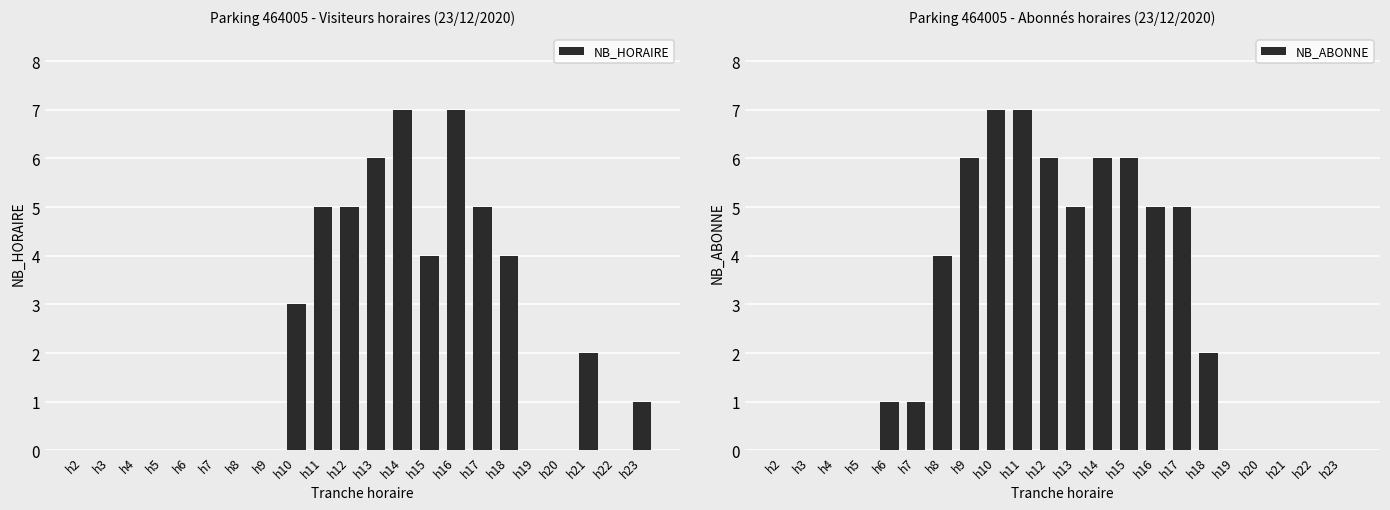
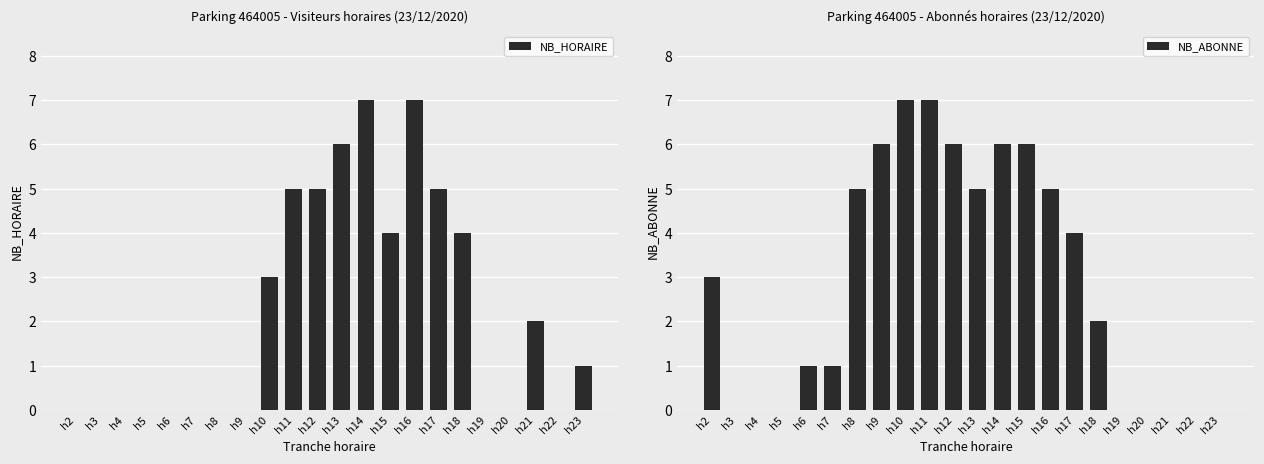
Parking 464005 - Abonnés horaires (23/12/2020), h2: 0 -> 3
Parking 464005 - Abonnés horaires (23/12/2020), h8: 4 -> 5
Parking 464005 - Abonnés horaires (23/12/2020), h17: 5 -> 4
